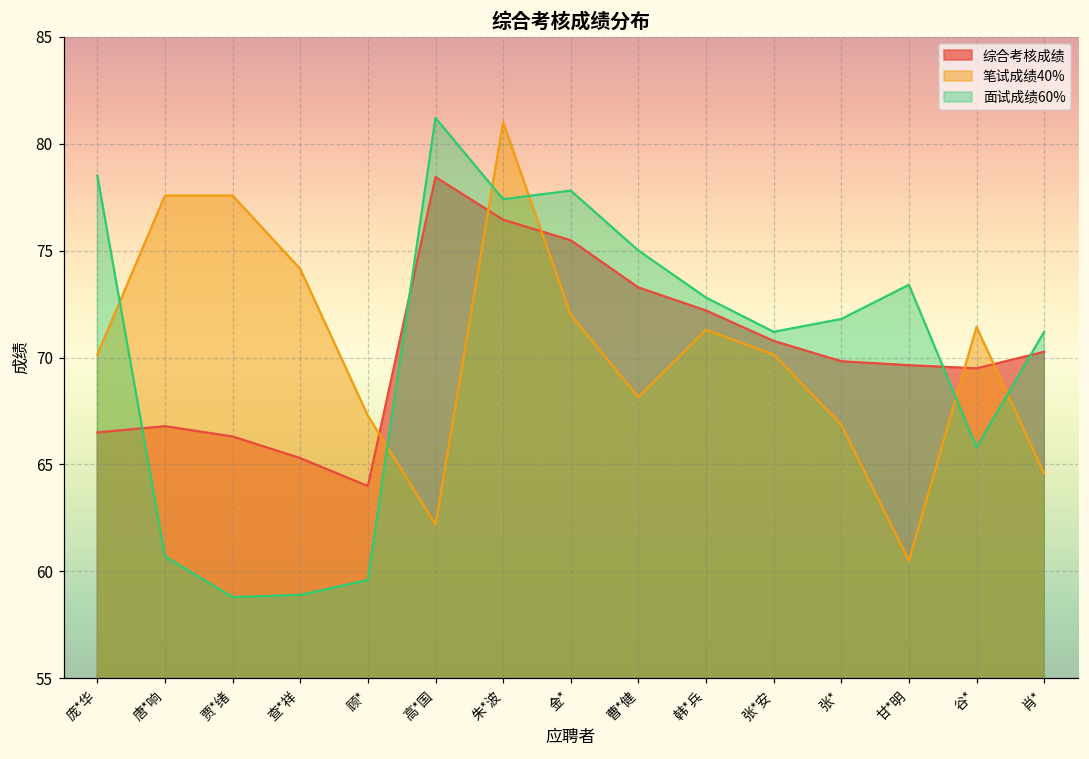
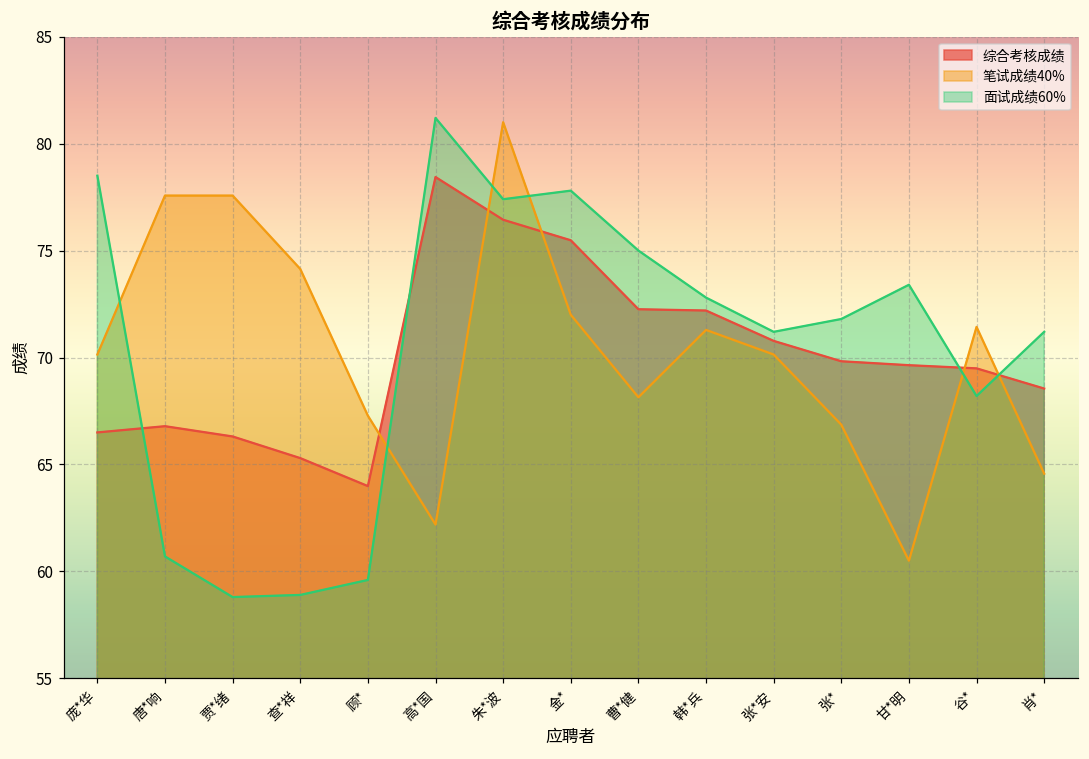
综合考核成绩, 曹*健: 73.3 -> 72.3
面试成绩60%, 谷*: 65.8 -> 68.2
综合考核成绩, 肖*: 70.3 -> 68.5
